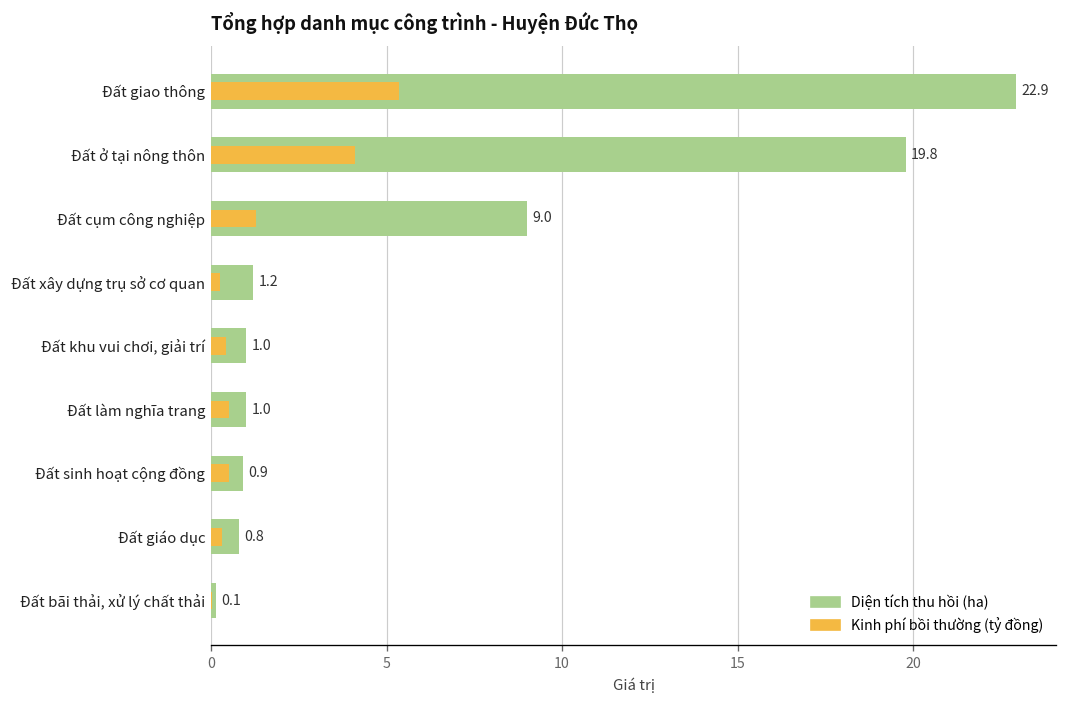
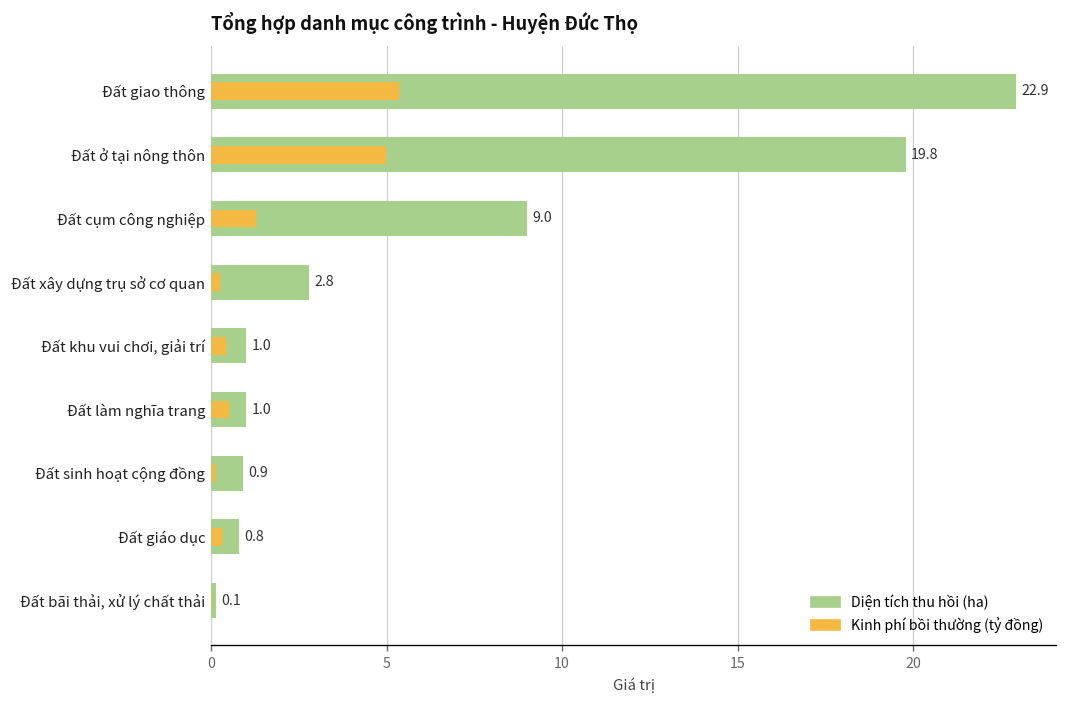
Kinh phí bồi thường (tỷ đồng), Đất ở tại nông thôn: 4.1 -> 5.0
Diện tích thu hồi (ha), Đất xây dựng trụ sở cơ quan: 1.2 -> 2.8
Kinh phí bồi thường (tỷ đồng), Đất sinh hoạt cộng đồng: 0.5 -> 0.1
